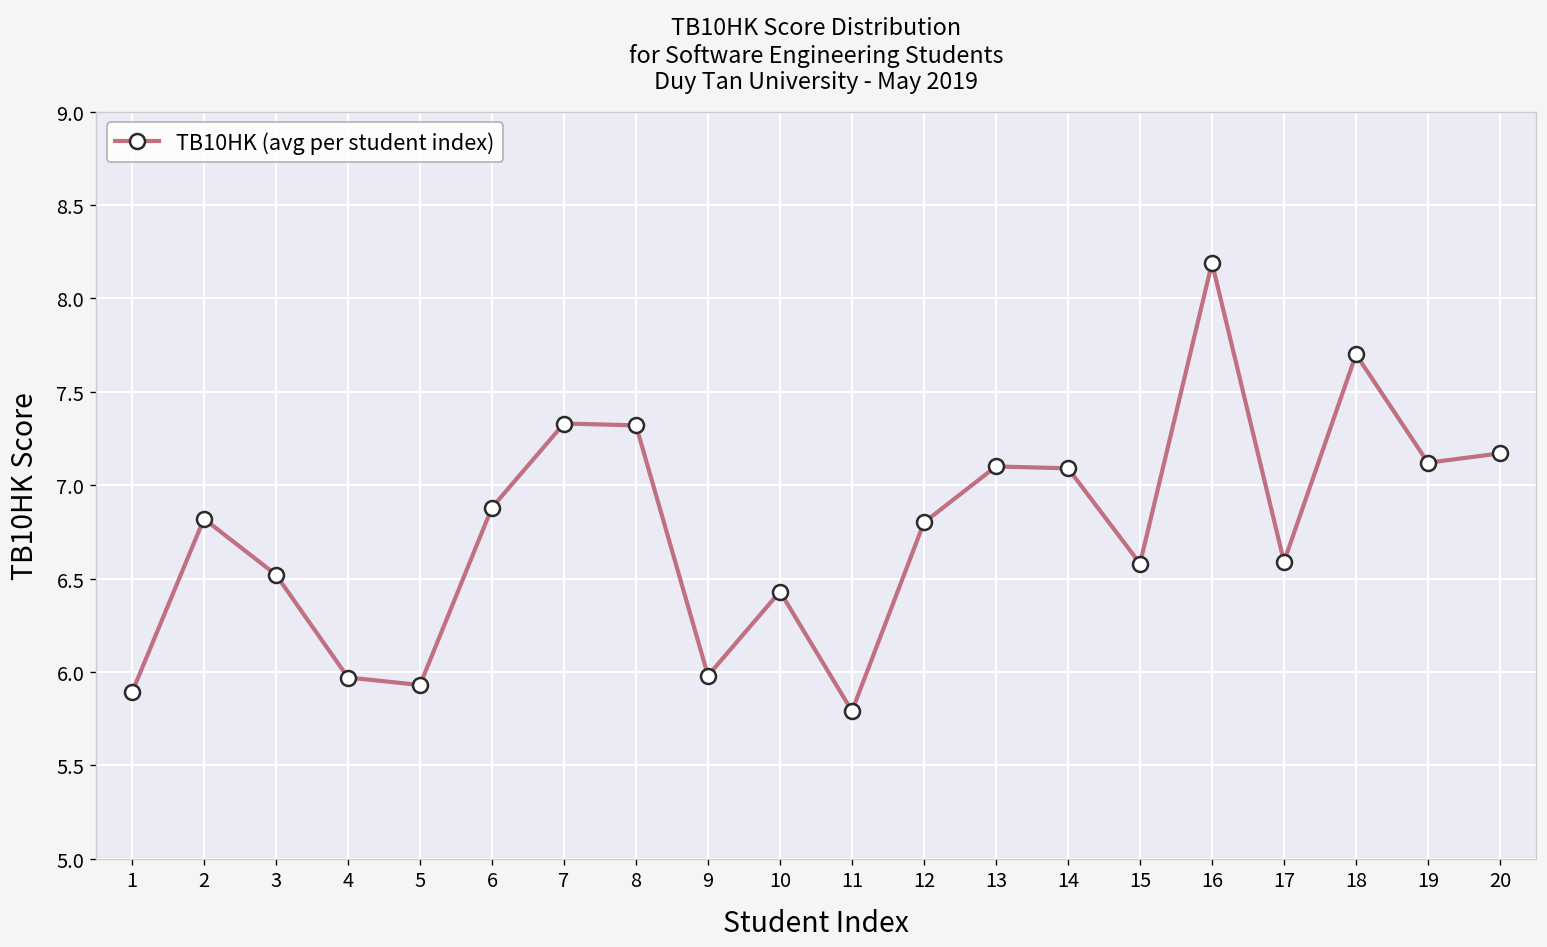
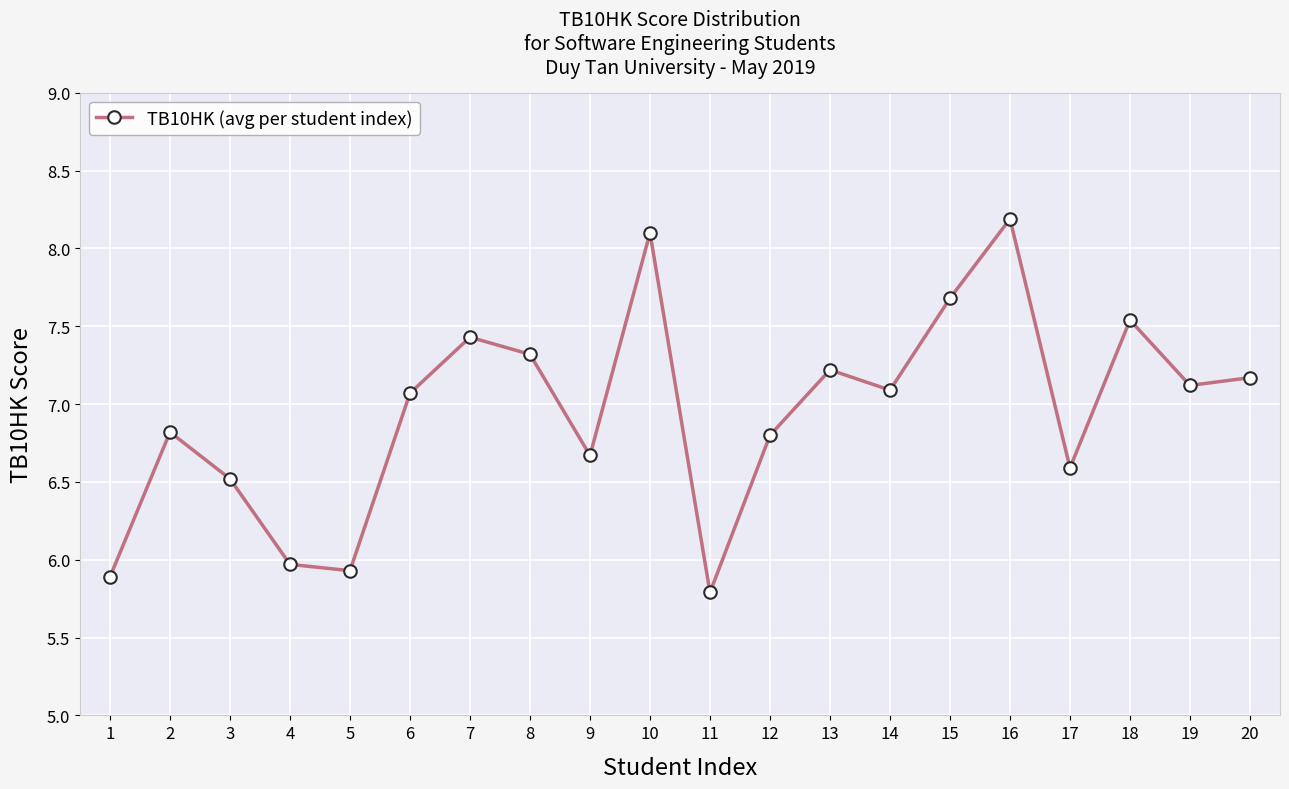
6: 6.88 -> 7.07
7: 7.33 -> 7.43
9: 5.98 -> 6.67
10: 6.43 -> 8.10
13: 7.10 -> 7.22
15: 6.58 -> 7.68
18: 7.70 -> 7.54
